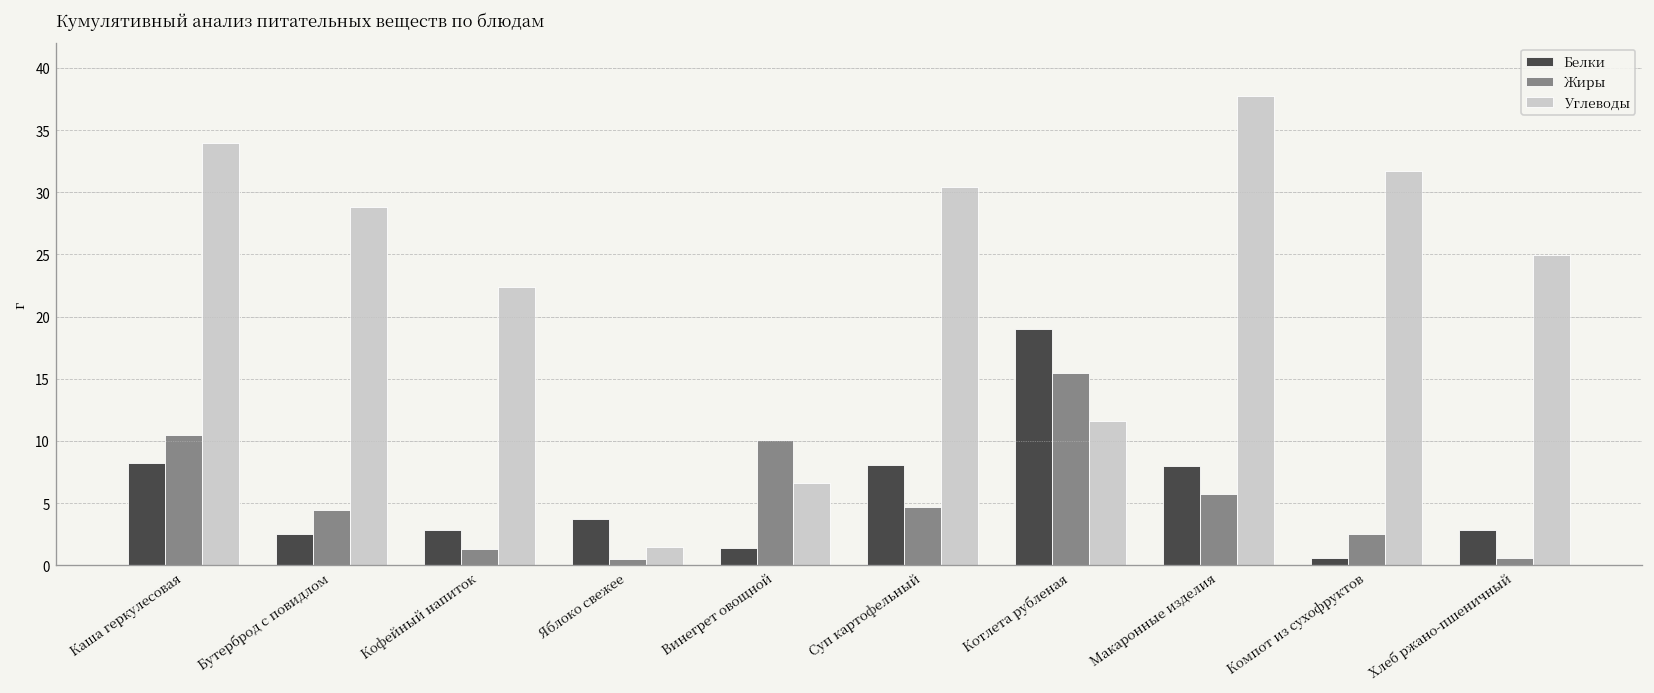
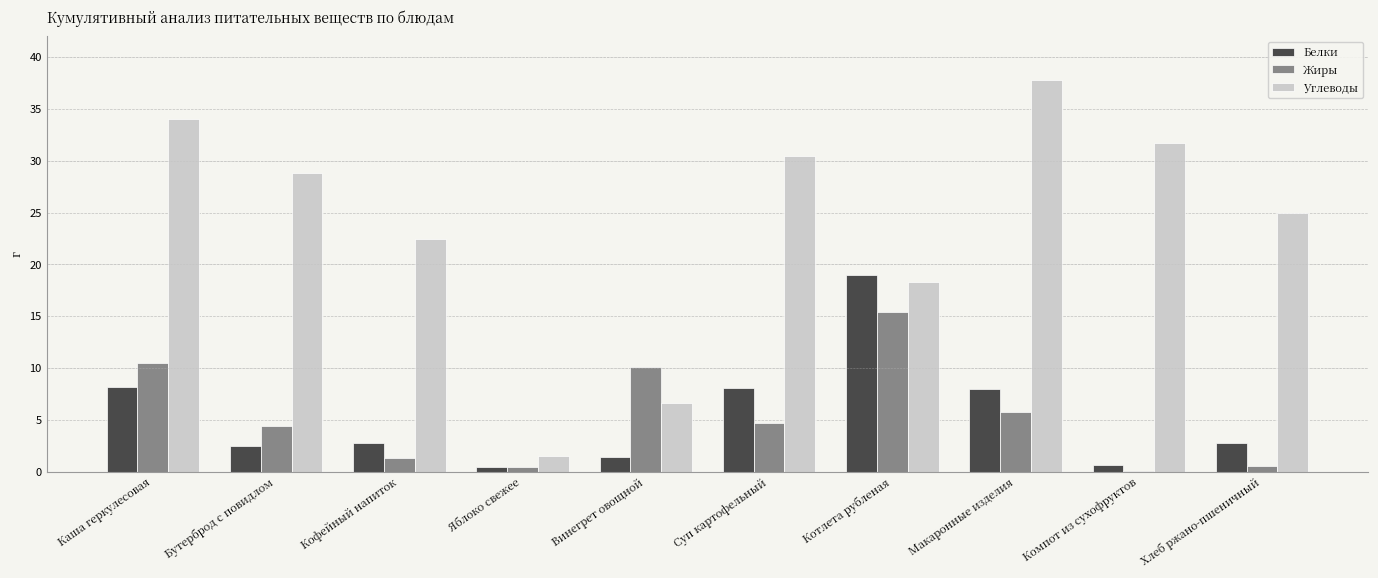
Белки, Яблоко свежее: 3.7 -> 0.5
Углеводы, Котлета рубленая: 11.6 -> 18.3
Жиры, Компот из сухофруктов: 2.5 -> 0.1
